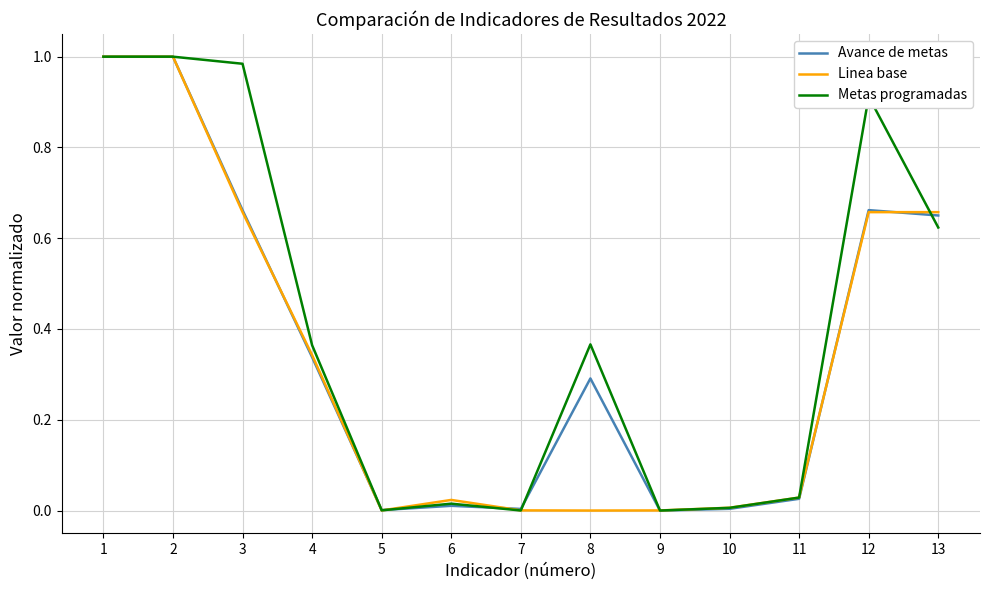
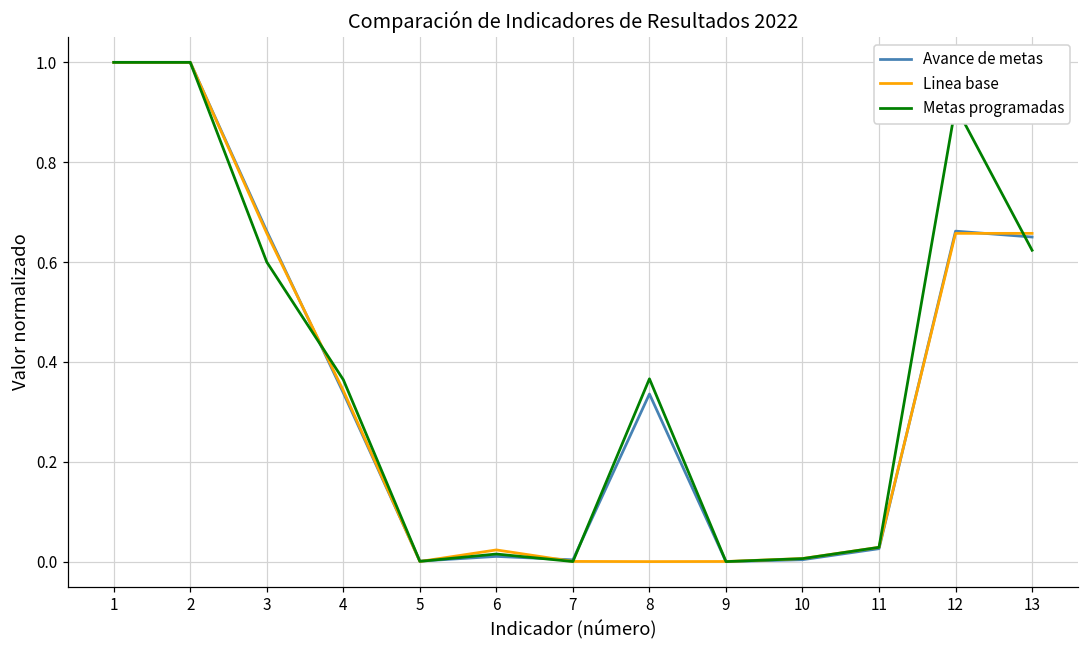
Metas programadas, 3: 0.98 -> 0.60
Avance de metas, 8: 0.29 -> 0.34
